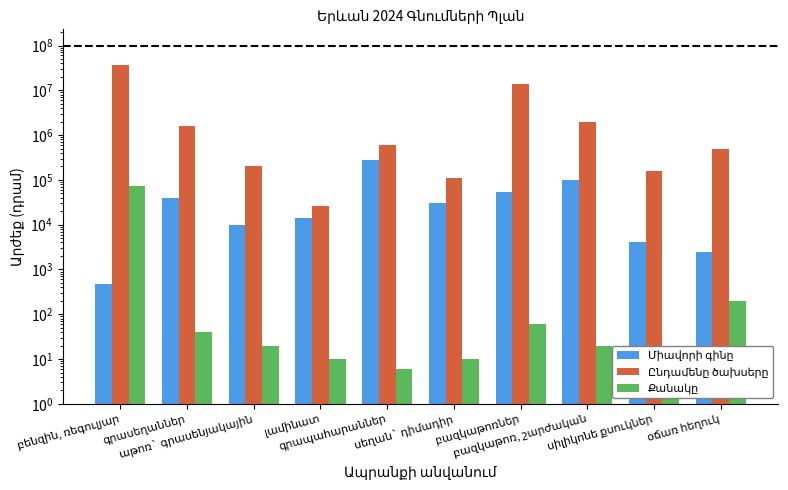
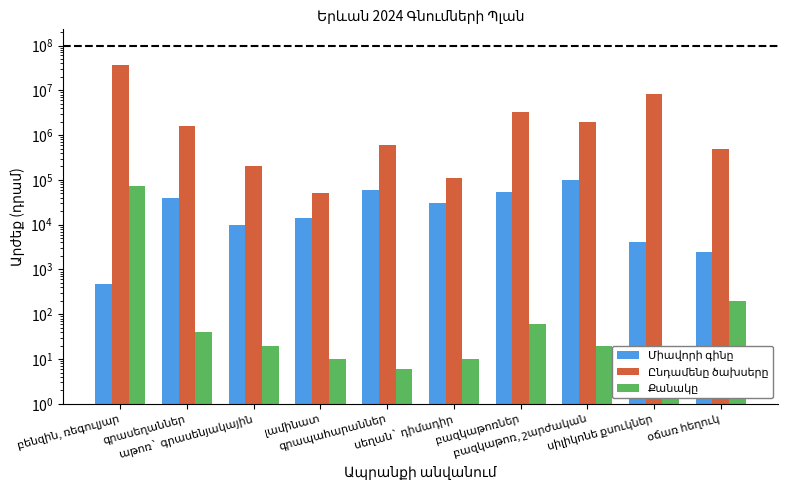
Ընդամենը ծախսերը, լամինատ: 30000 -> 50000
Միավորի գինը, գրապահարաններ: 300000 -> 60000
Ընդամենը ծախսերը, բազկաթոռներ: 14000000 -> 3000000
Ընդամենը ծախսերը, սիլիկոնե քսուկներ: 160000 -> 8000000
